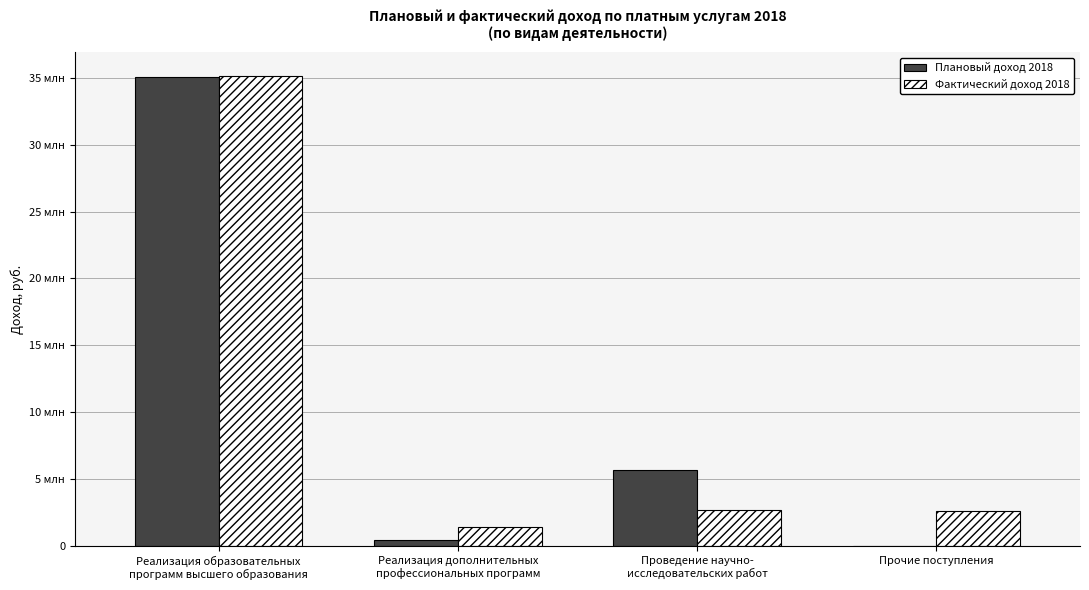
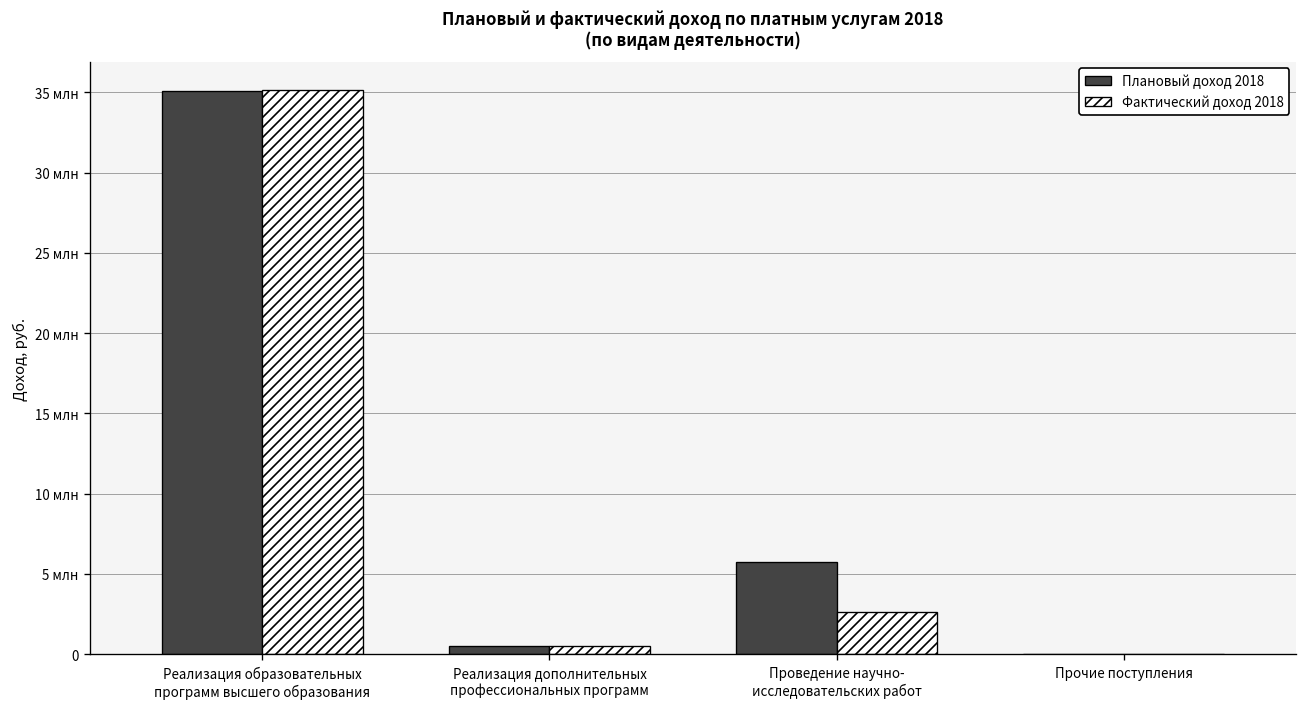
Фактический доход 2018, Реализация дополнительных профессиональных программ: 1.4 млн -> 0.5 млн
Фактический доход 2018, Прочие поступления: 2.6 млн -> 0.0 млн
